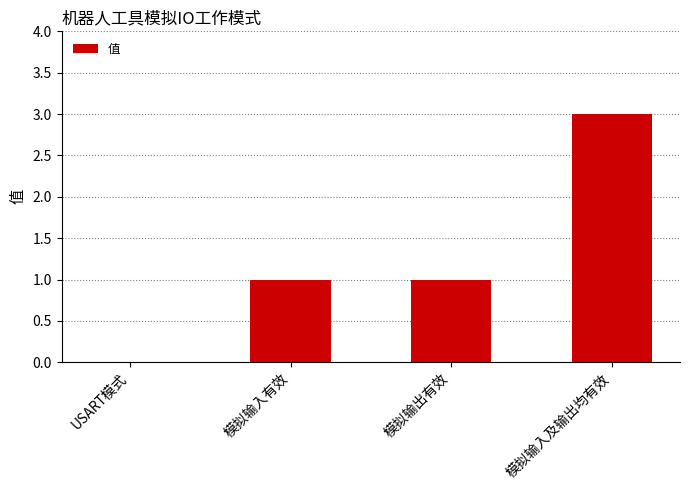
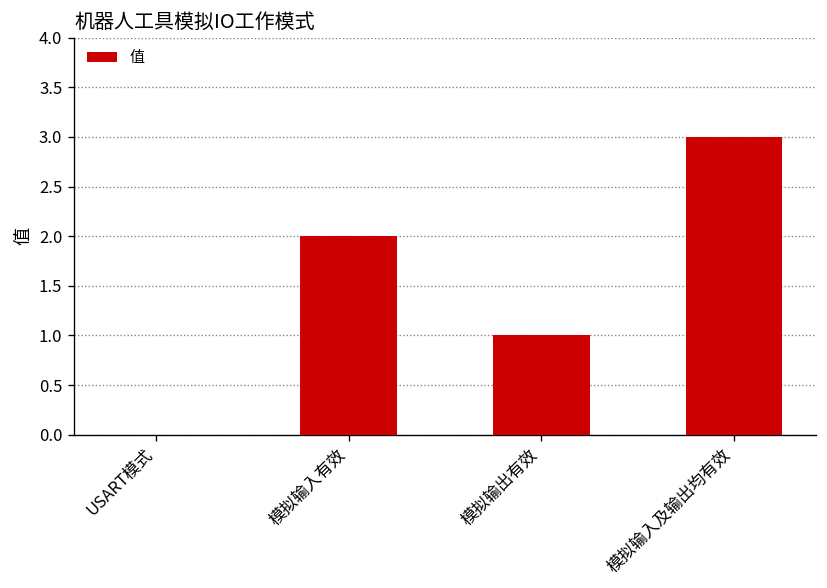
模拟输入有效: 1 -> 2
